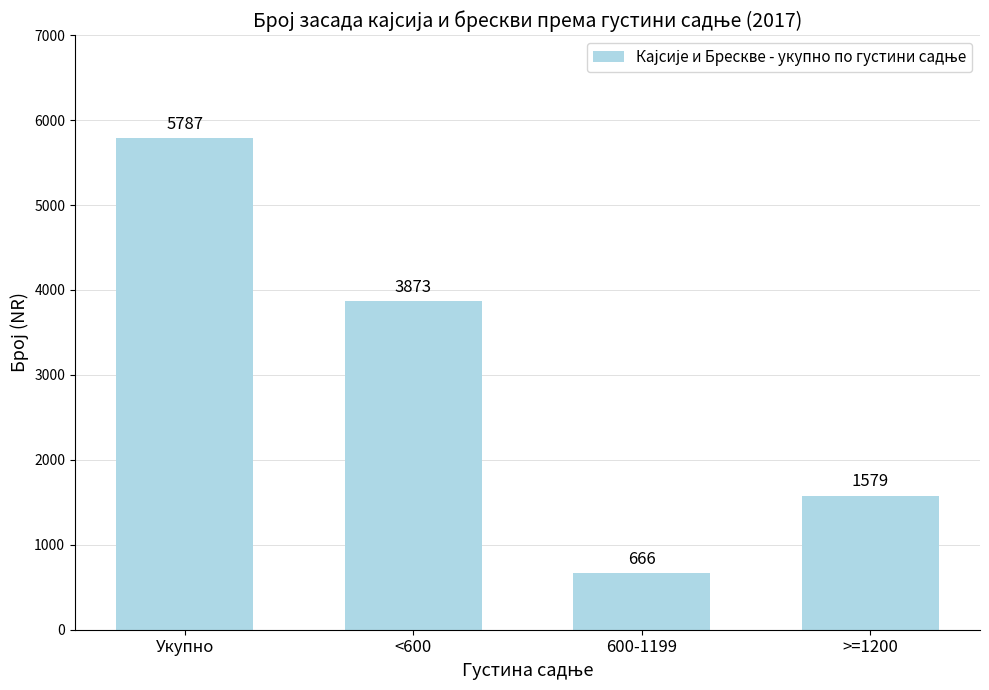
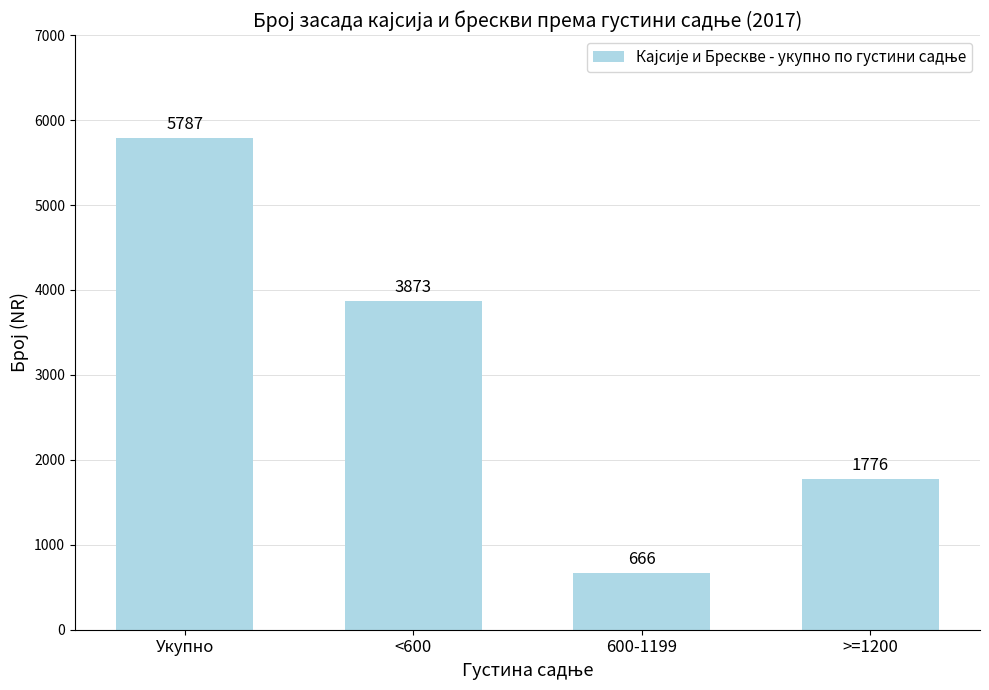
>=1200: 1579 -> 1776
